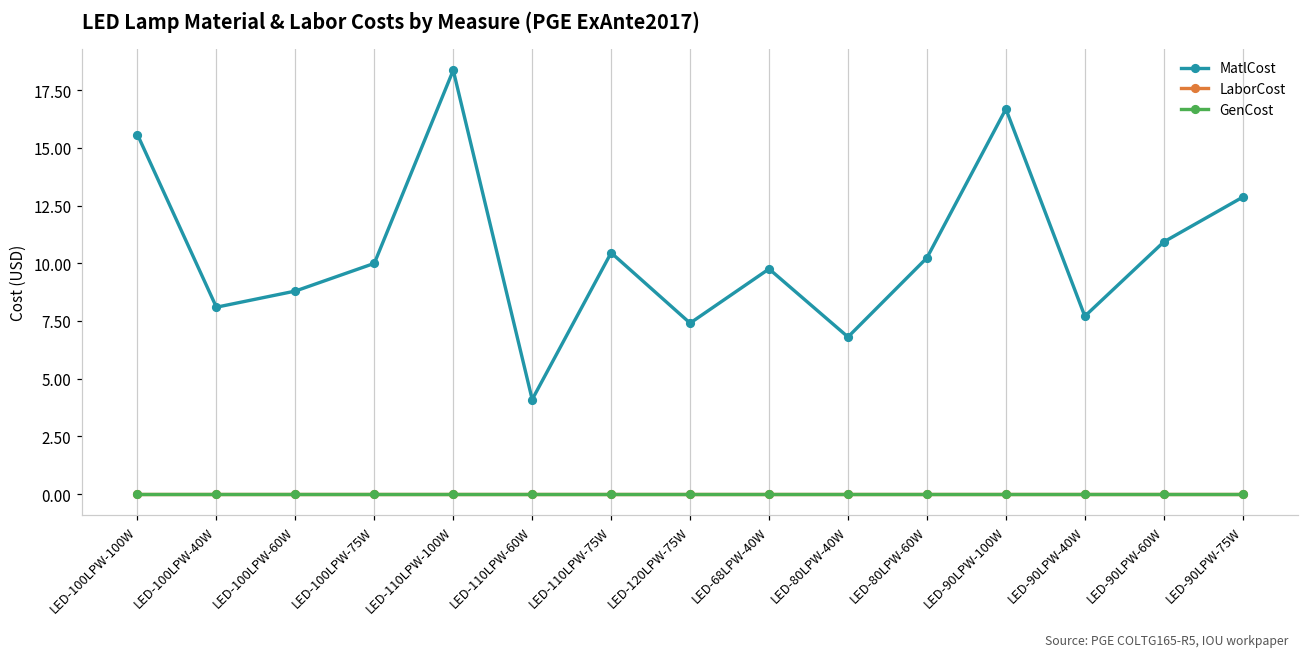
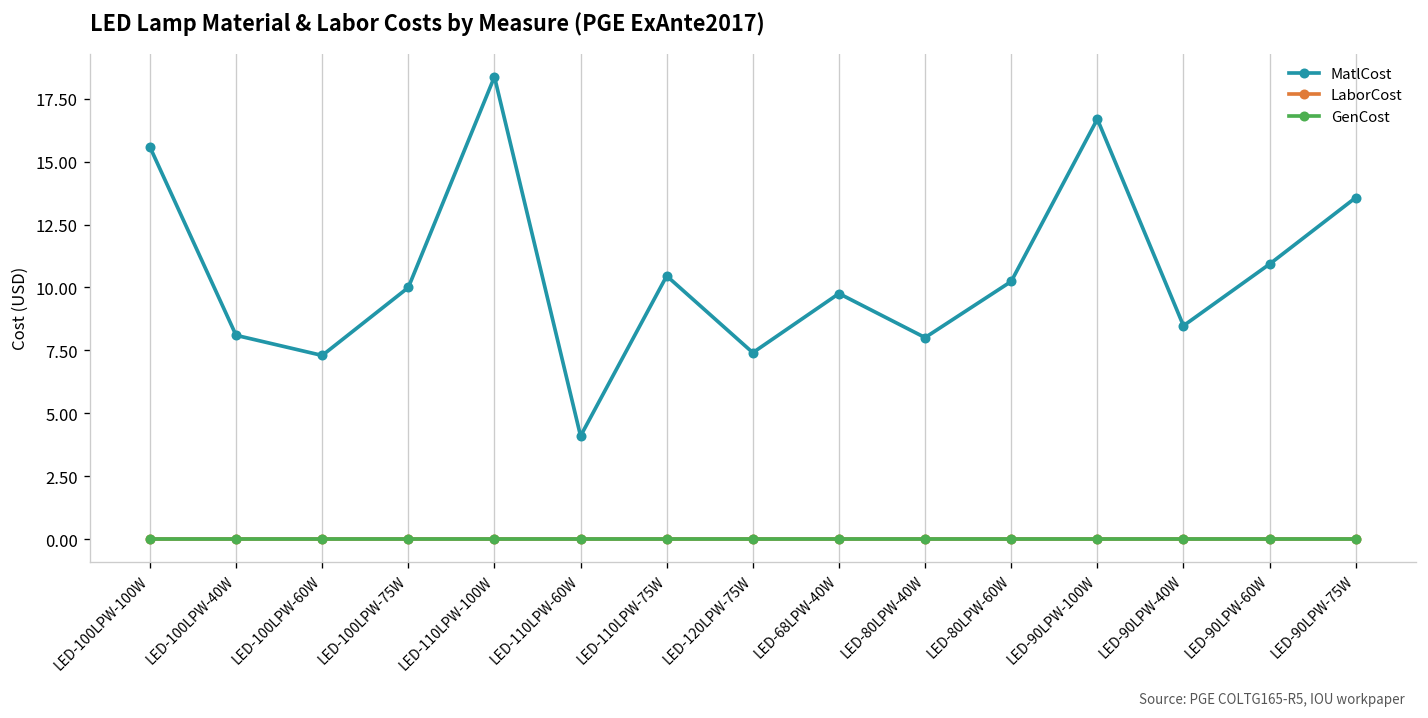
MatlCost, LED-100LPW-60W: 8.8 -> 7.3
MatlCost, LED-80LPW-40W: 6.8 -> 8.0
MatlCost, LED-90LPW-40W: 7.7 -> 8.5
MatlCost, LED-90LPW-75W: 12.9 -> 13.6
